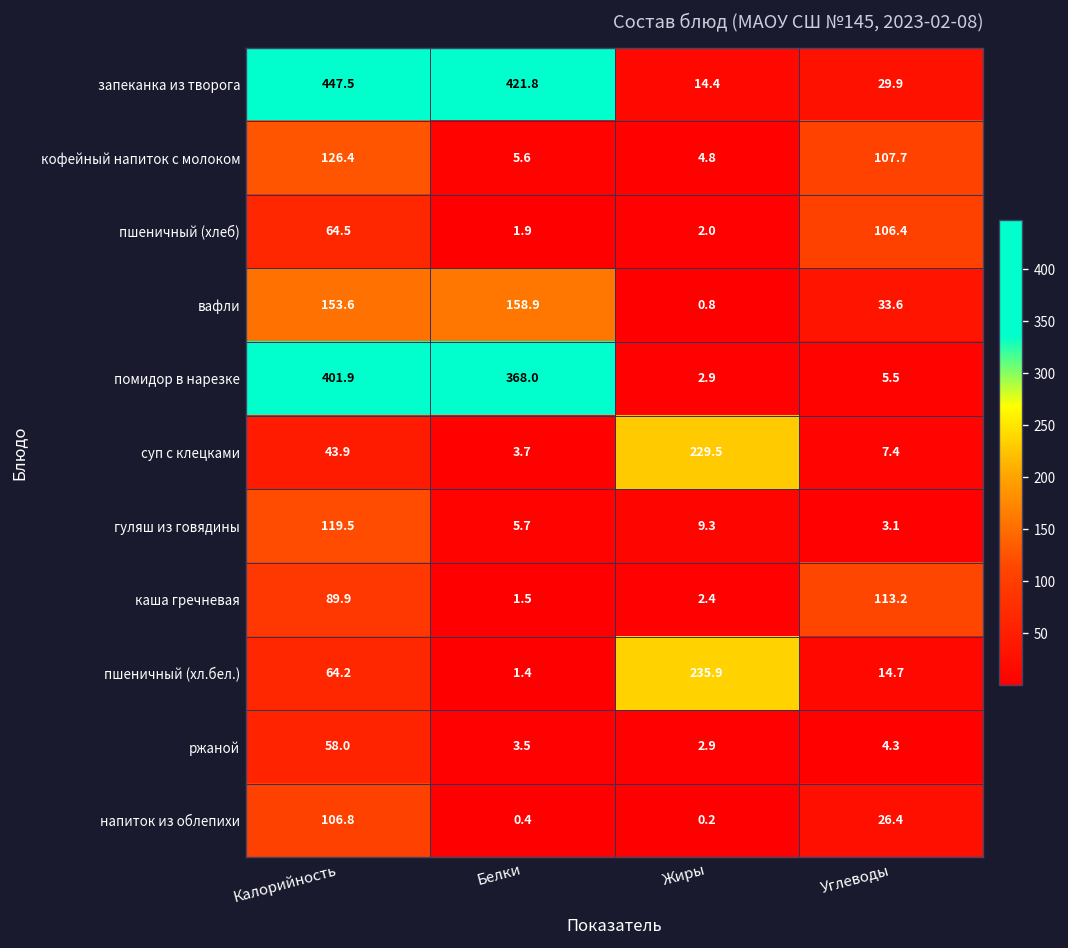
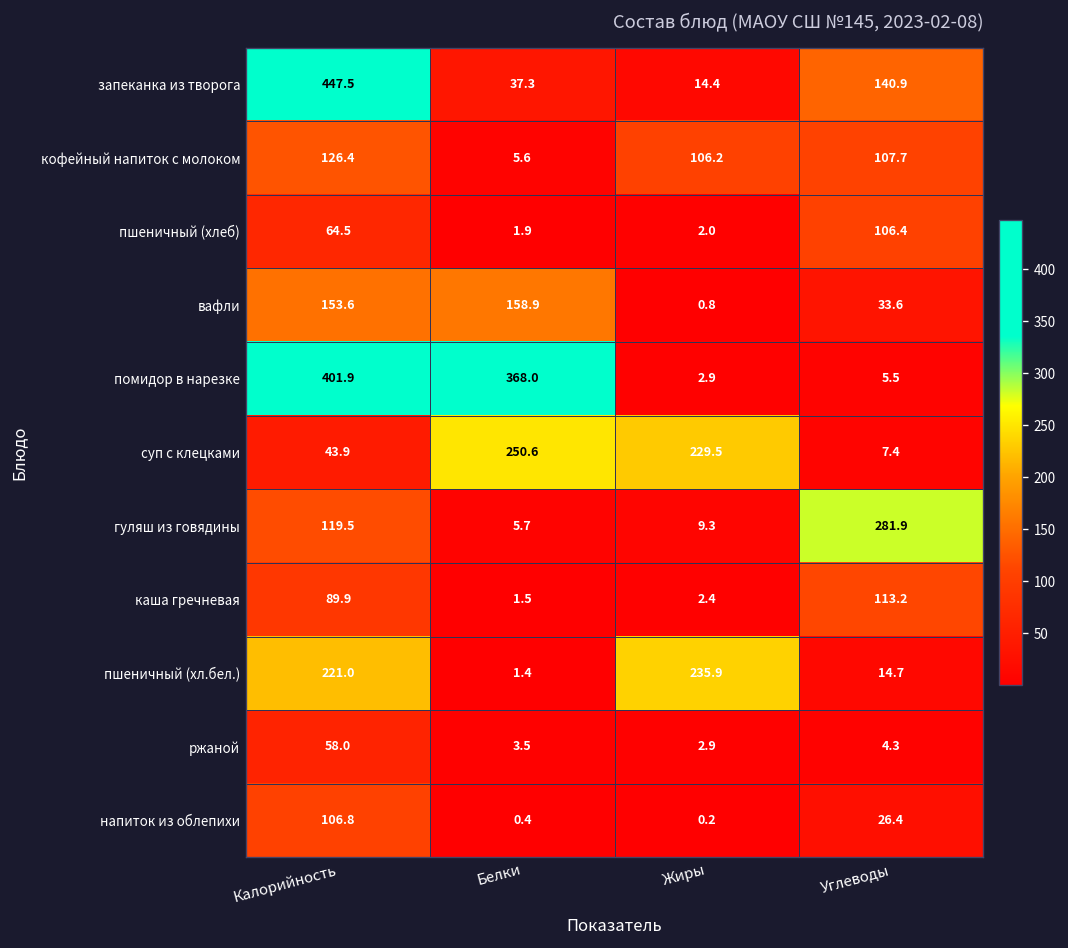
запеканка из творога, Белки: 421.8 -> 37.3
запеканка из творога, Углеводы: 29.9 -> 140.9
кофейный напиток с молоком, Жиры: 4.8 -> 106.2
суп с клецками, Белки: 3.7 -> 250.6
гуляш из говядины, Углеводы: 3.1 -> 281.9
пшеничный (хл.бел.), Калорийность: 64.2 -> 221.0
